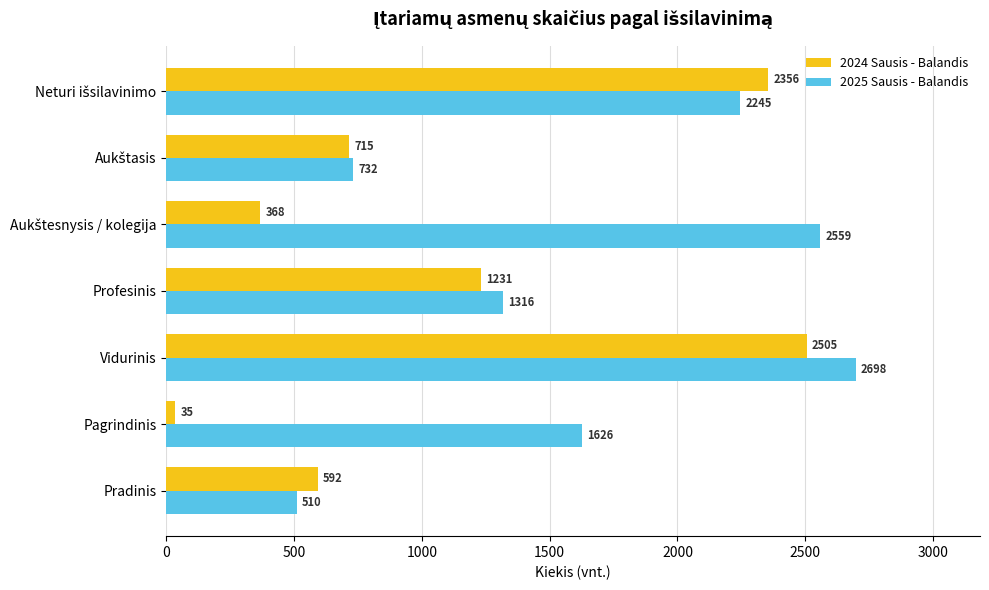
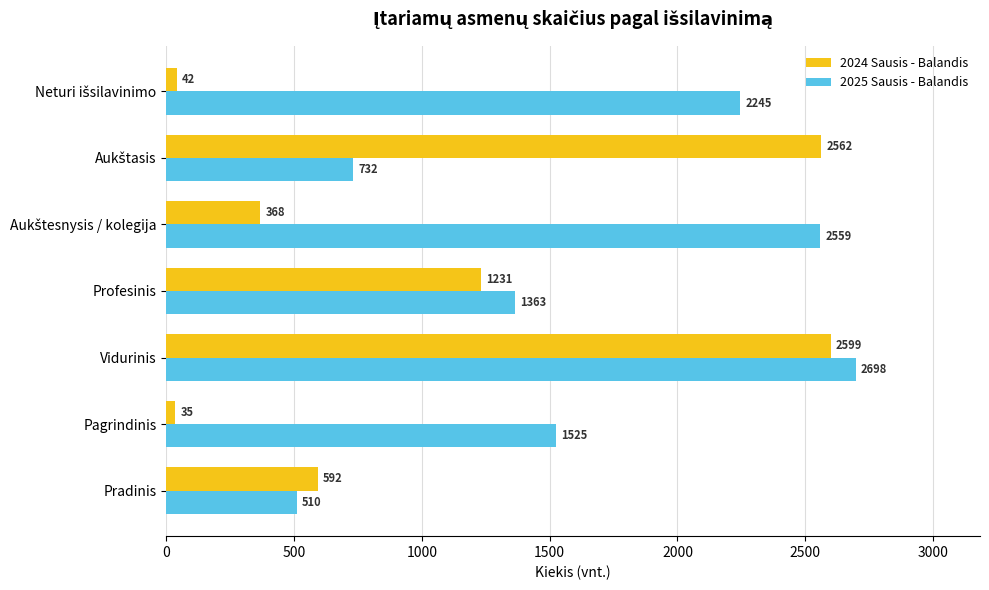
2024 Sausis - Balandis, Neturi išsilavinimo: 2356 -> 42
2024 Sausis - Balandis, Aukštasis: 715 -> 2562
2025 Sausis - Balandis, Profesinis: 1316 -> 1363
2024 Sausis - Balandis, Vidurinis: 2505 -> 2599
2025 Sausis - Balandis, Pagrindinis: 1626 -> 1525
